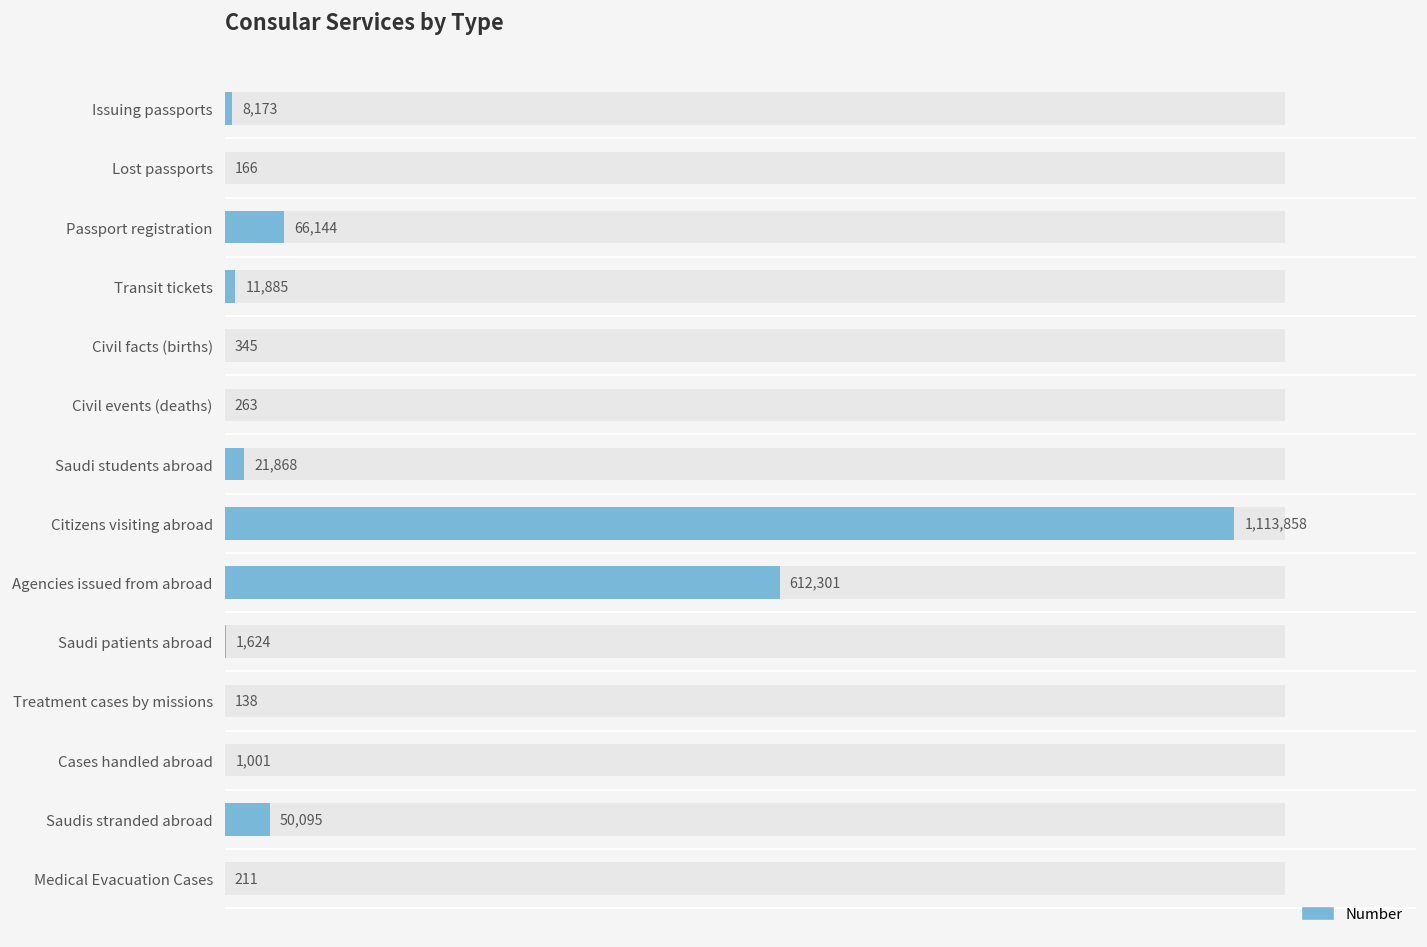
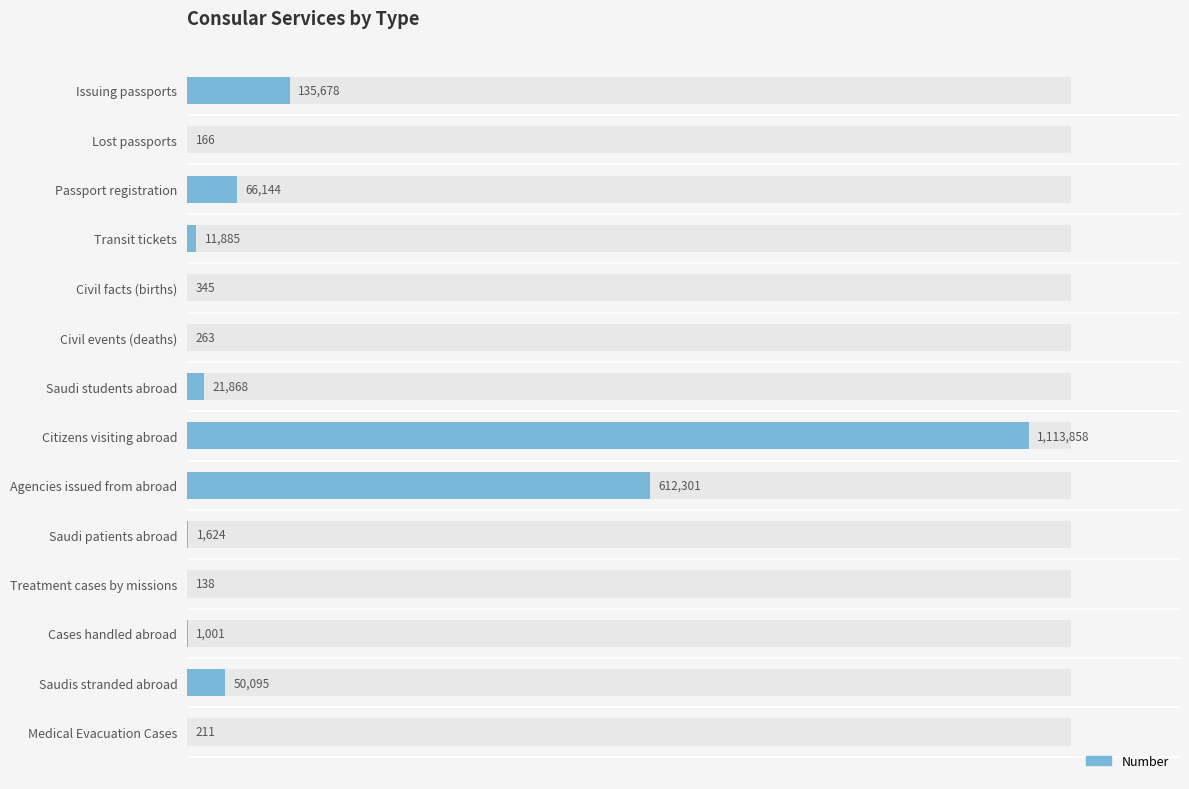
Number, Issuing passports: 8,173 -> 135,678
